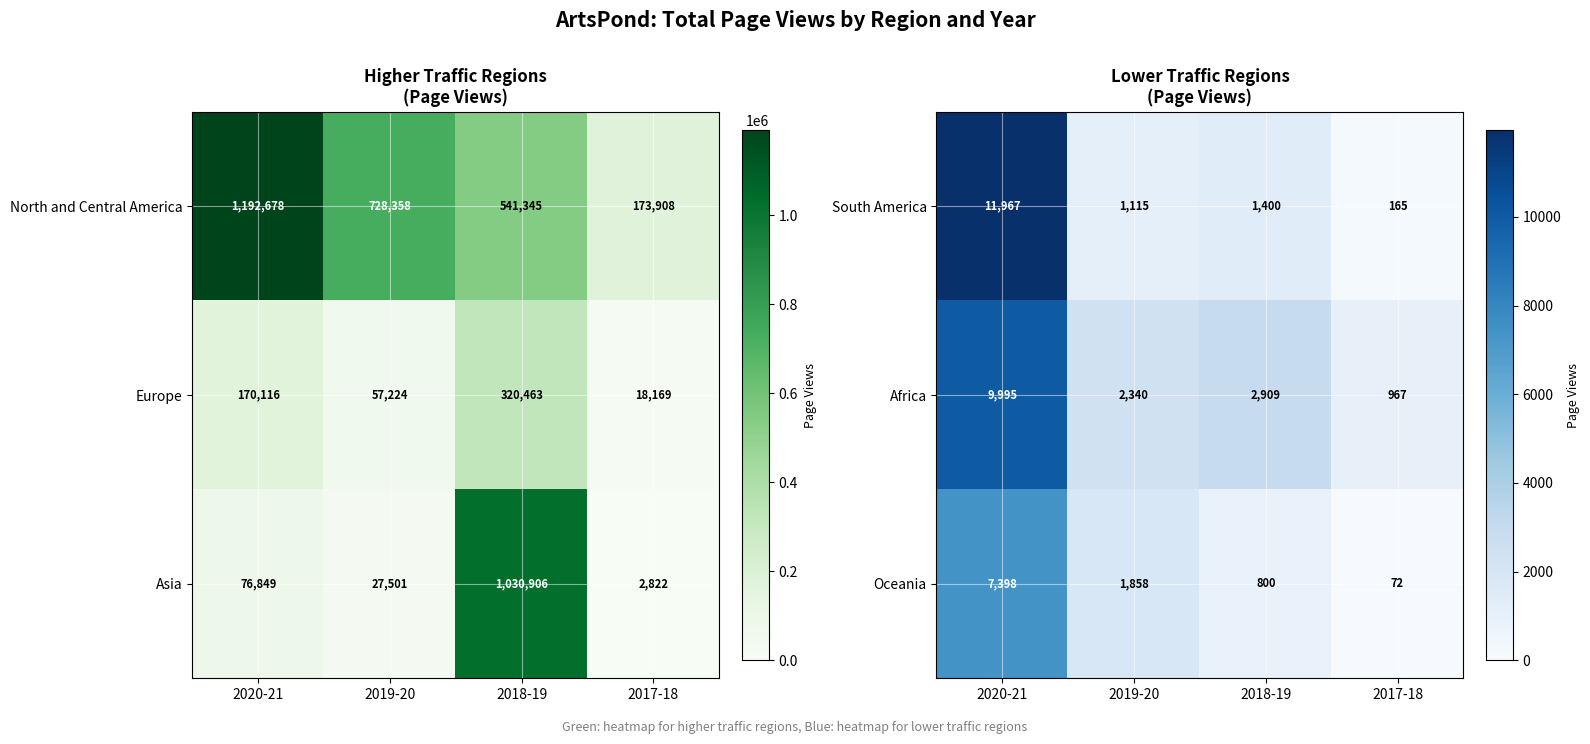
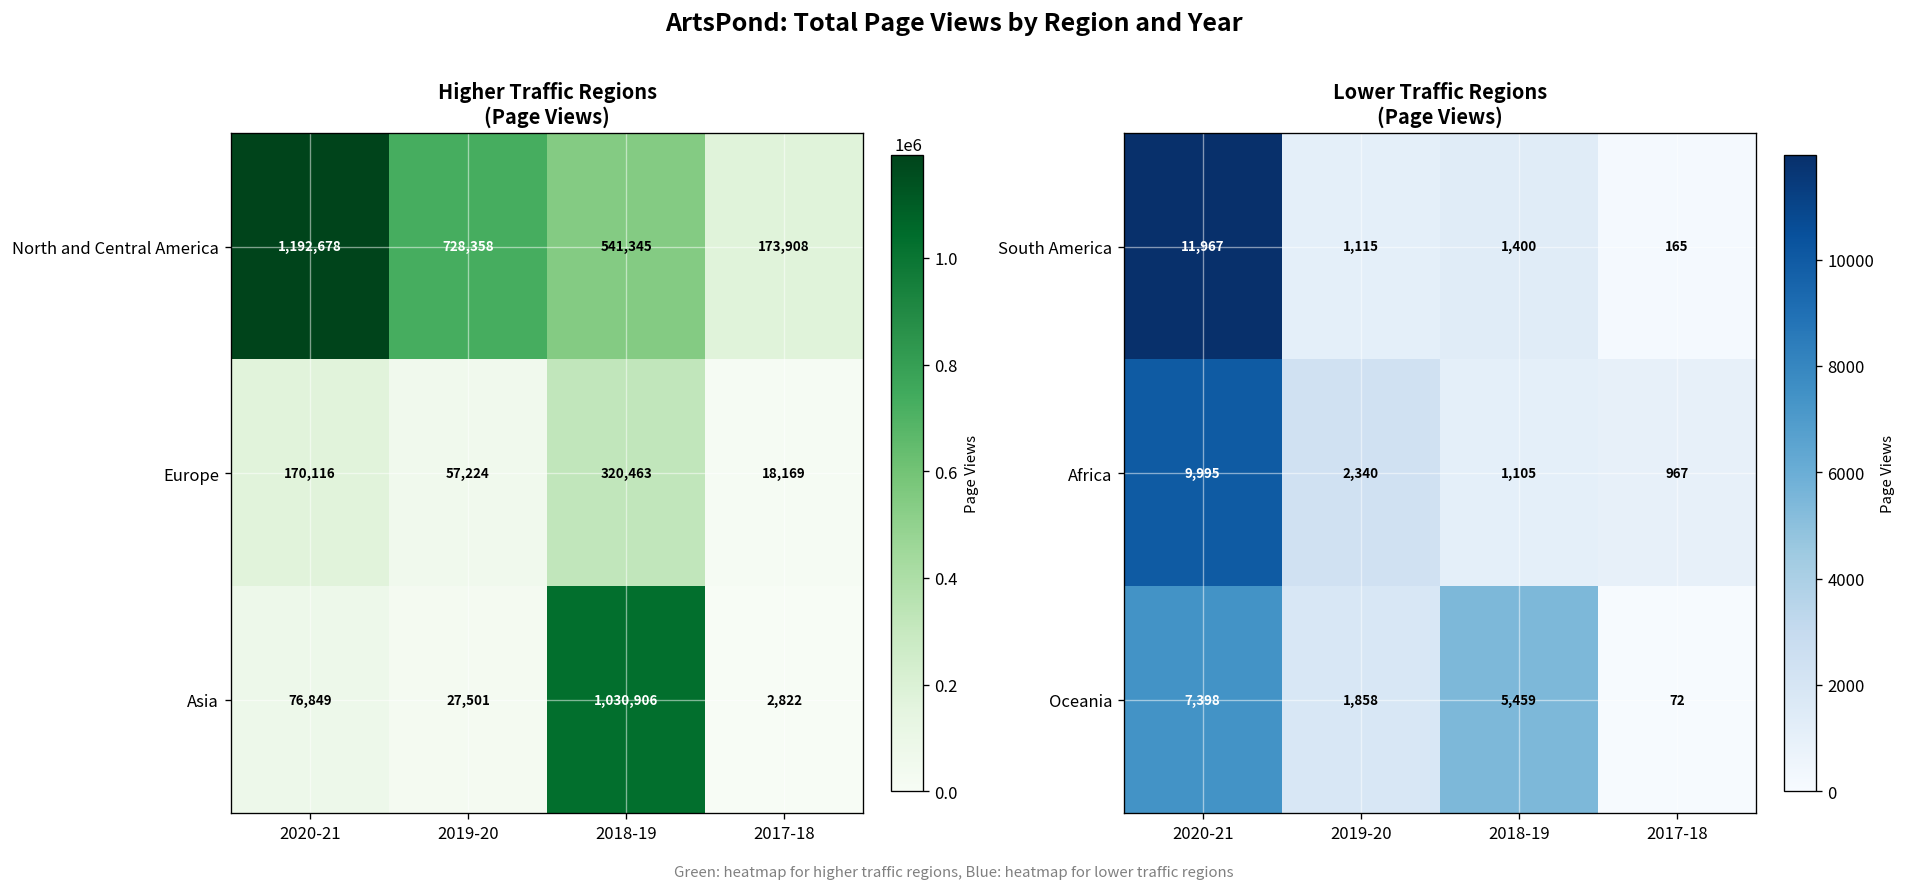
Lower Traffic Regions (Page Views), Africa, 2018-19: 2,909 -> 1,105
Lower Traffic Regions (Page Views), Oceania, 2018-19: 800 -> 5,459
